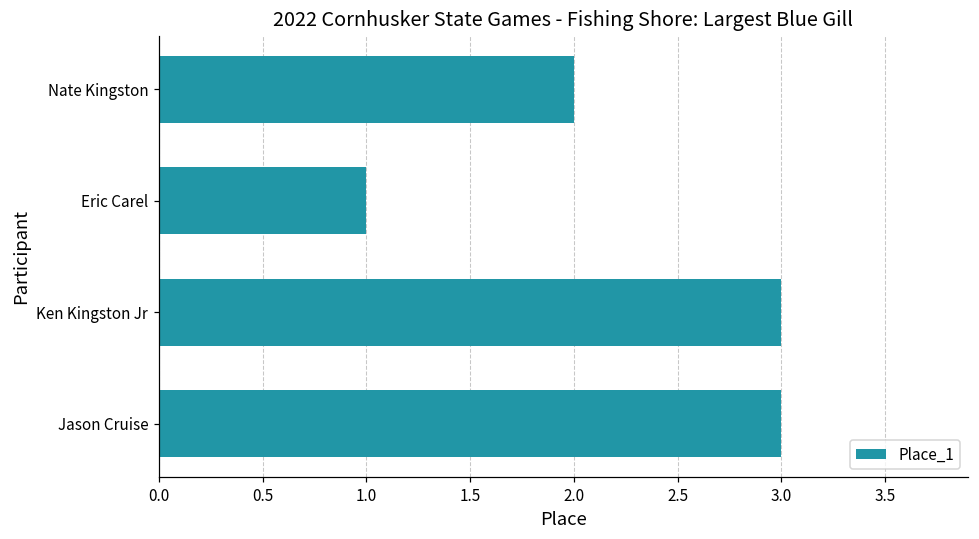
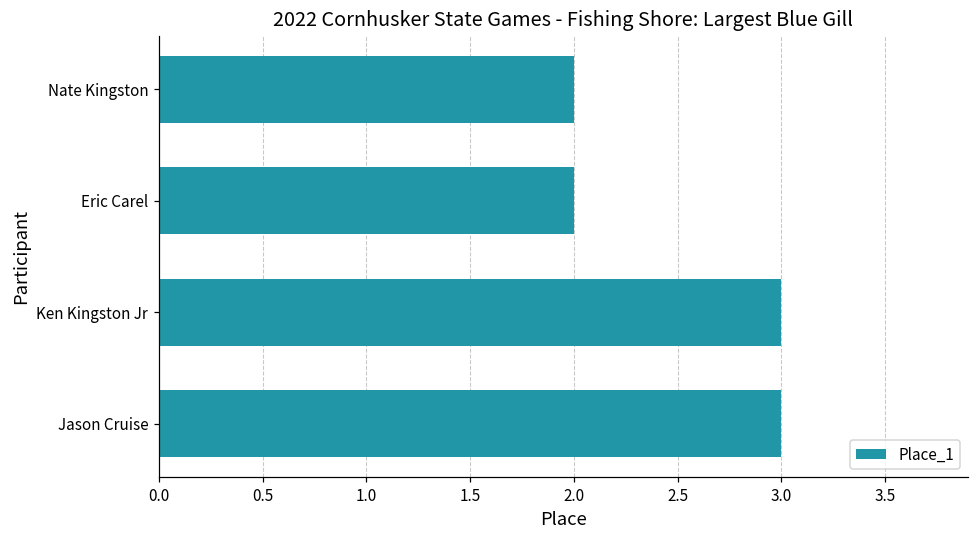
Eric Carel: 1 -> 2
